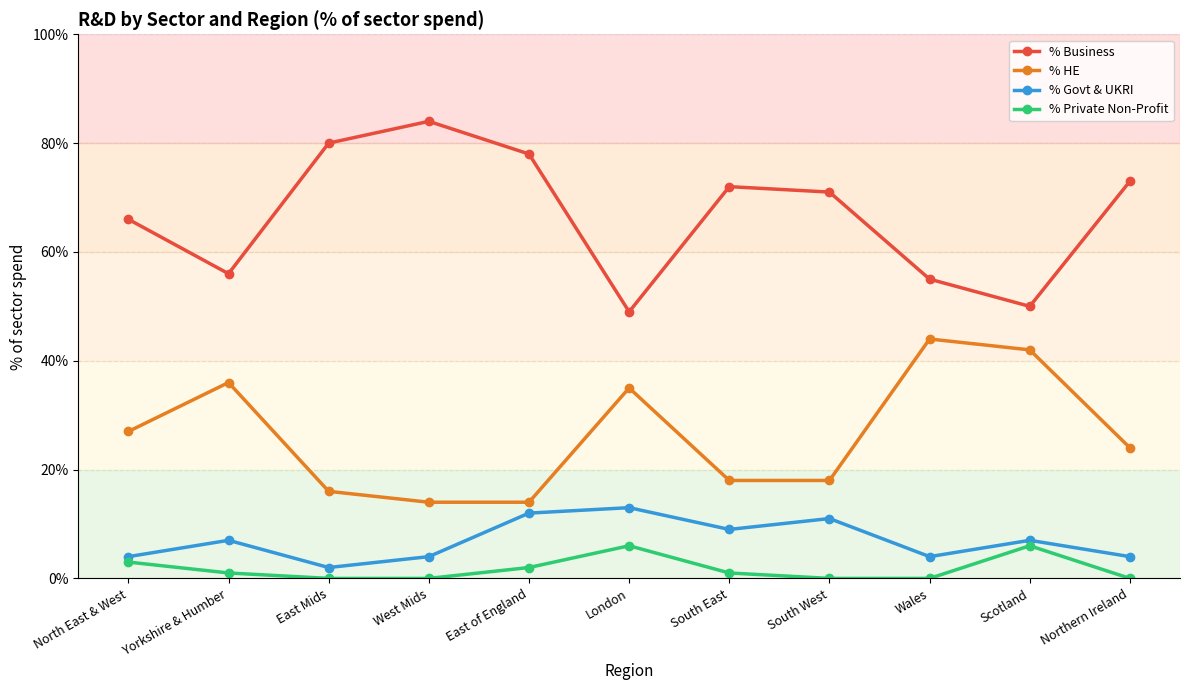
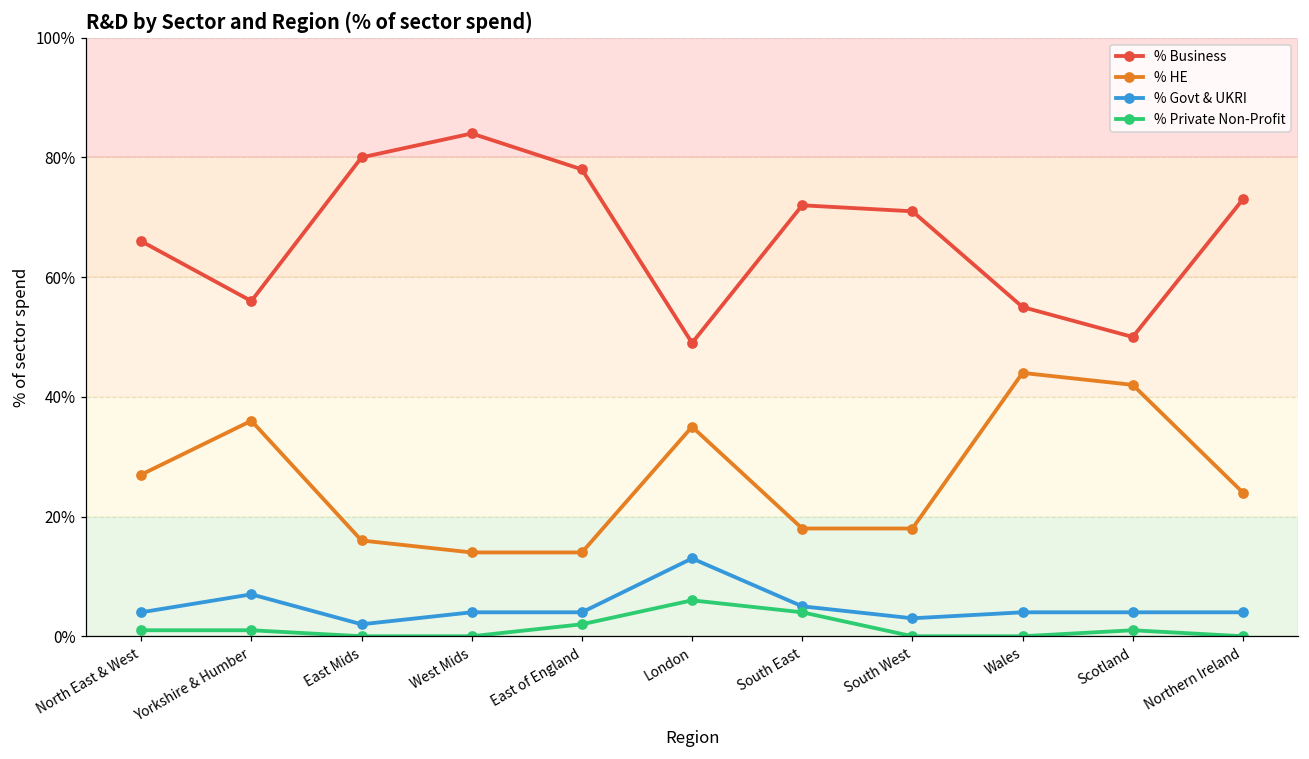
% Private Non-Profit, North East & West: 3% -> 1%
% Govt & UKRI, East of England: 12% -> 4%
% Govt & UKRI, South East: 9% -> 5%
% Private Non-Profit, South East: 1% -> 4%
% Govt & UKRI, South West: 11% -> 3%
% Govt & UKRI, Scotland: 7% -> 4%
% Private Non-Profit, Scotland: 6% -> 1%
